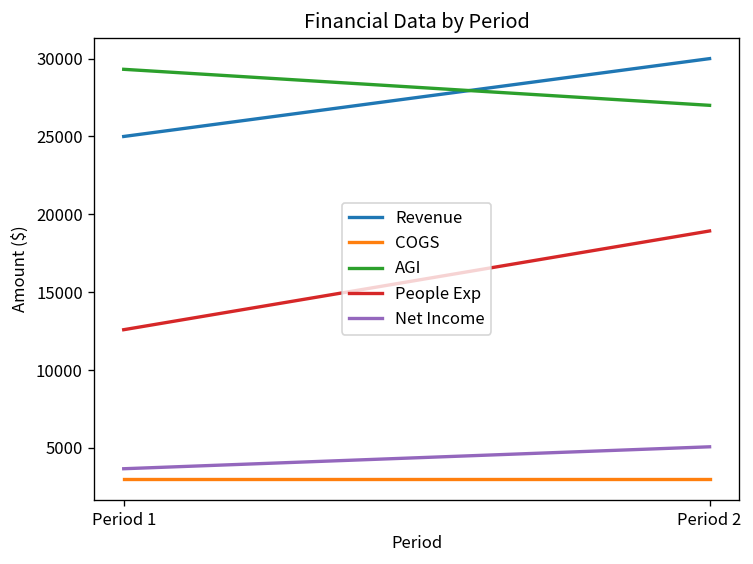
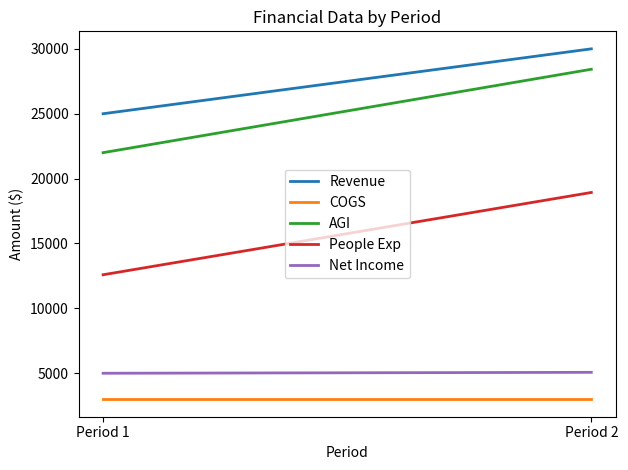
AGI, Period 1: 29300 -> 22000
Net Income, Period 1: 3700 -> 5000
AGI, Period 2: 27000 -> 28400
